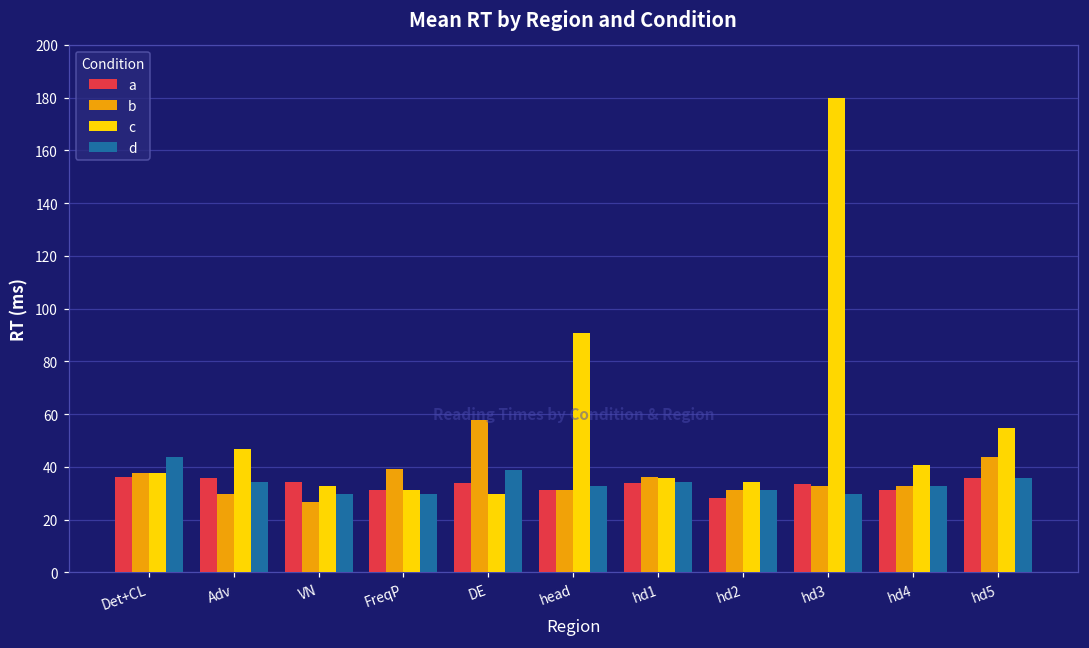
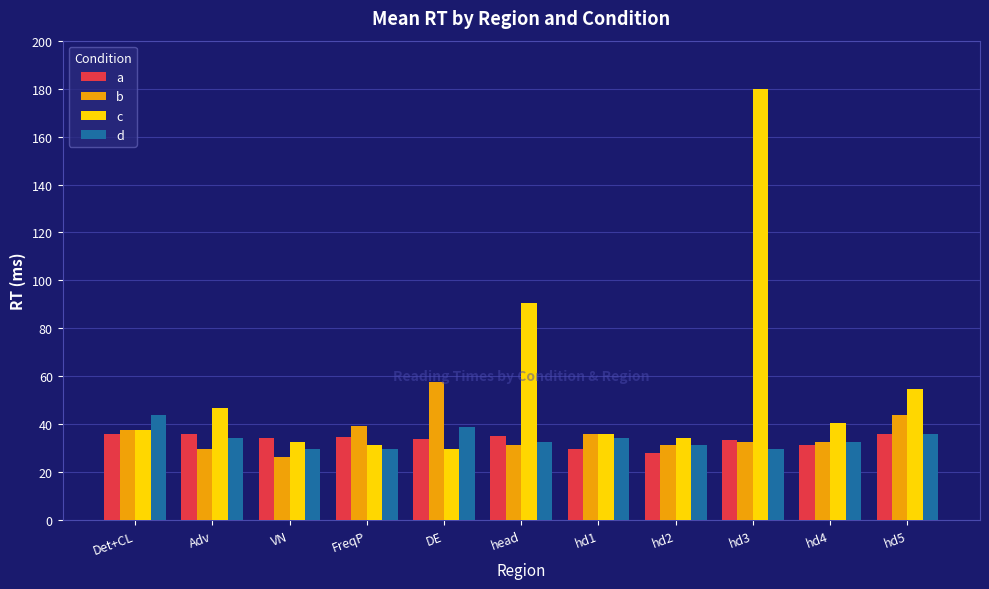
a, FreqP: 31 -> 35
a, head: 31 -> 35
a, hd1: 34 -> 30
